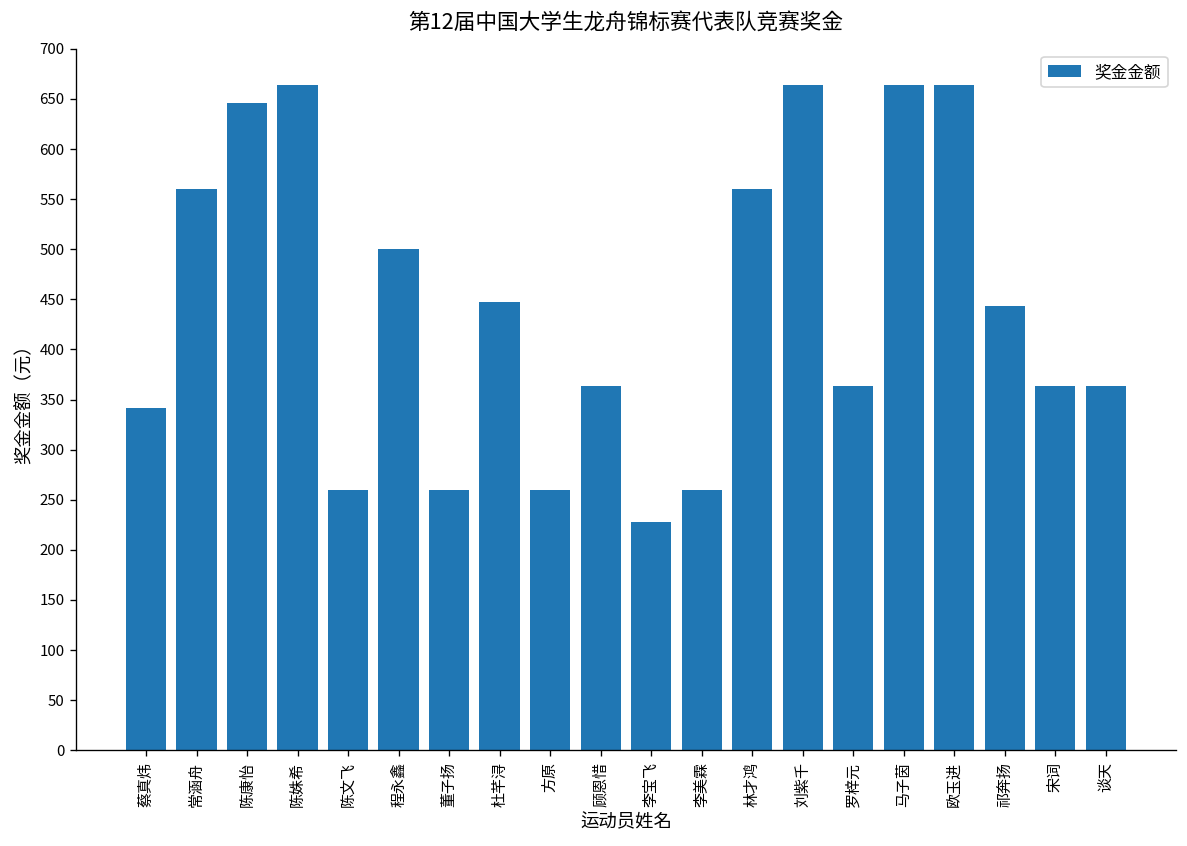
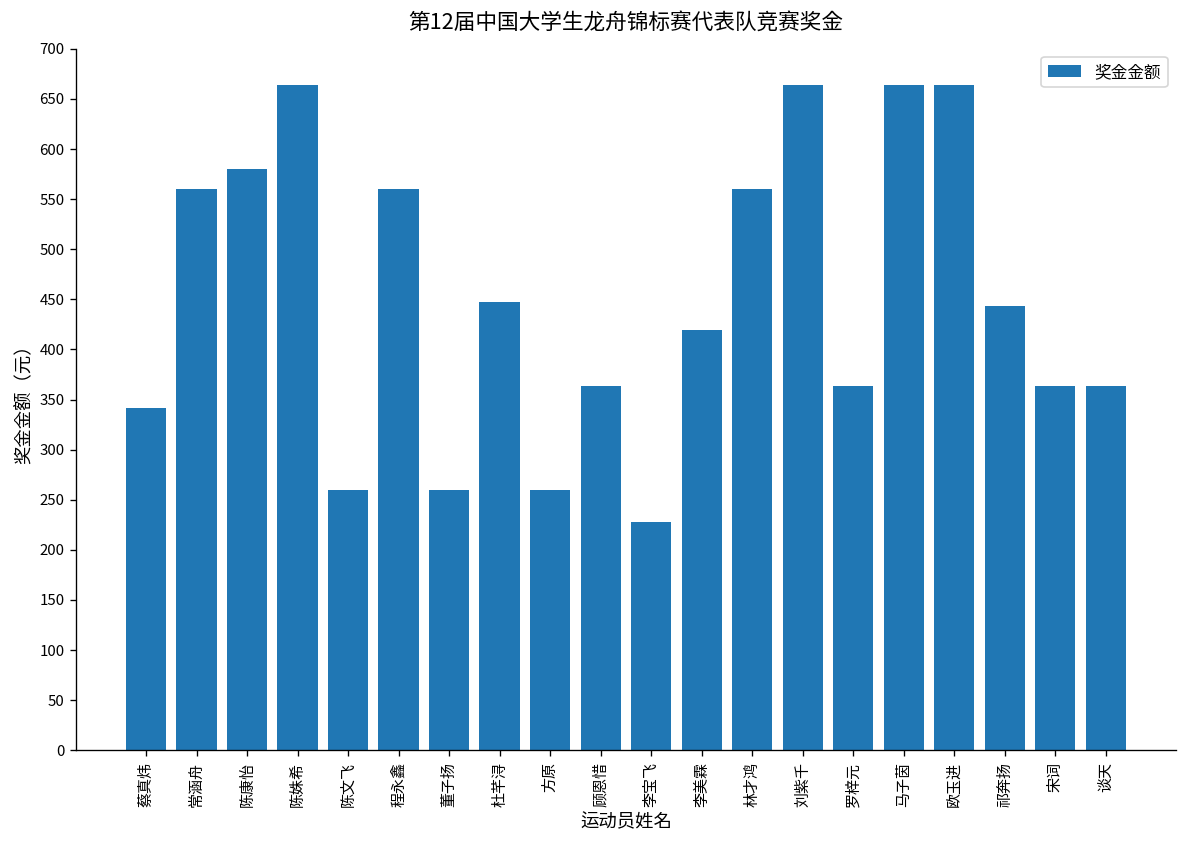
陈康怡: 650 -> 580
程永鑫: 500 -> 560
李美霖: 260 -> 420
